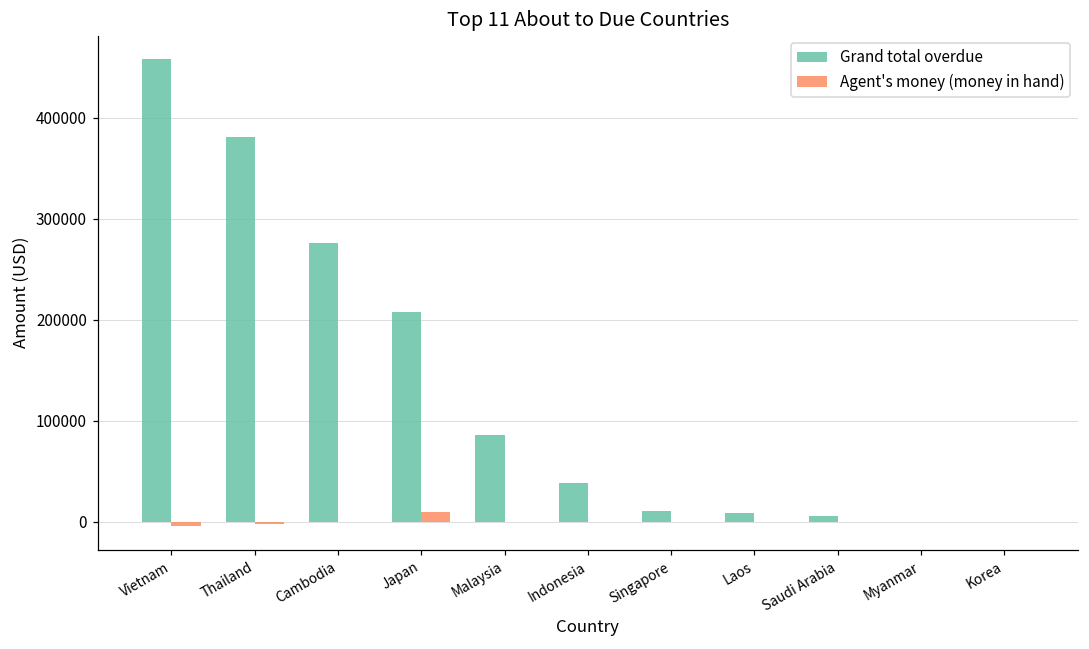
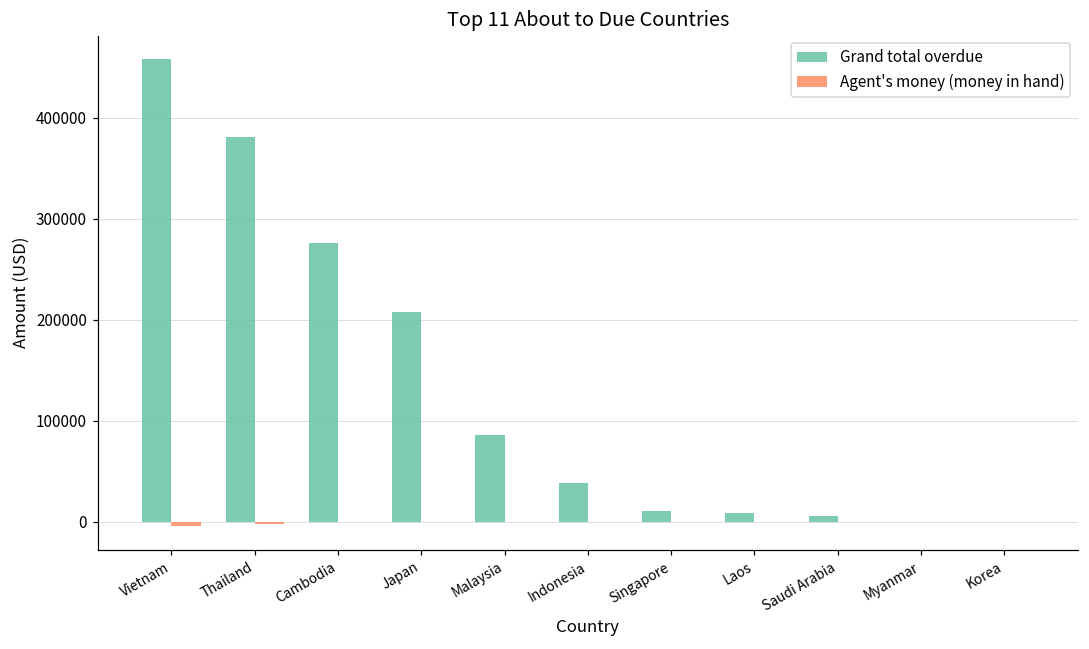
Agent's money (money in hand), Japan: 10000 -> 0
